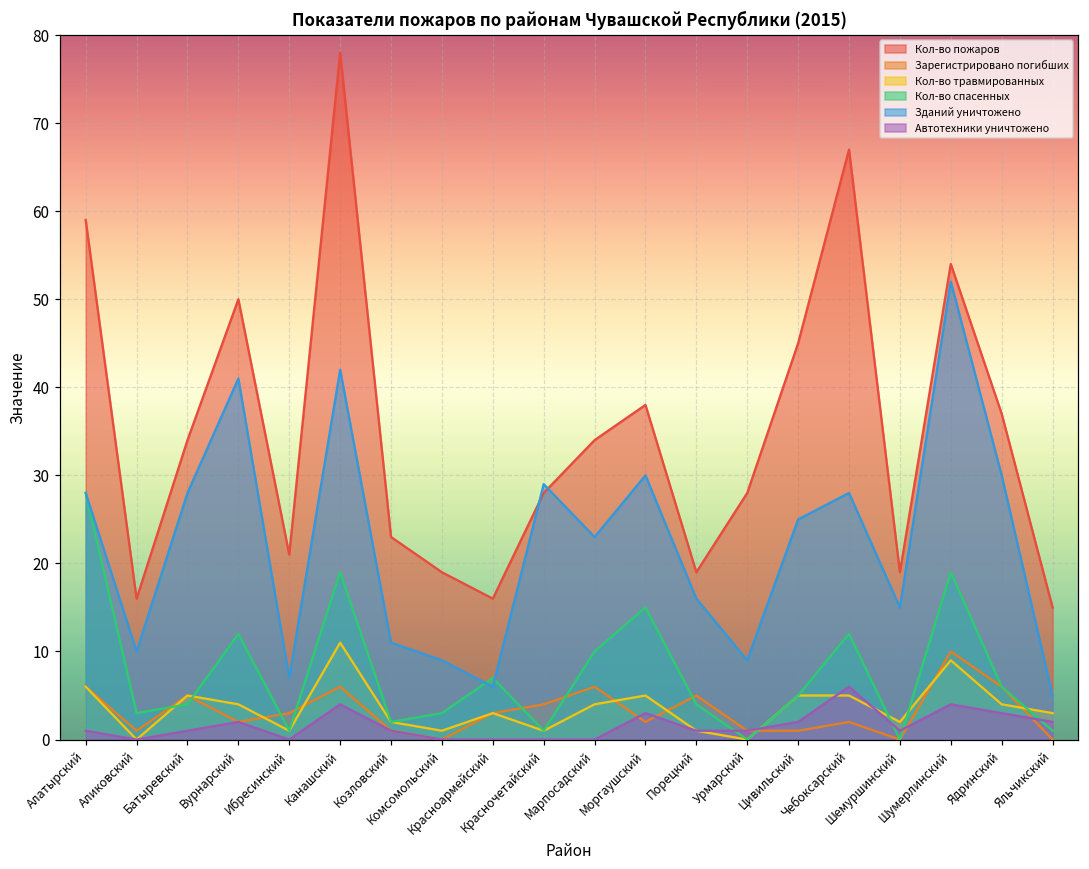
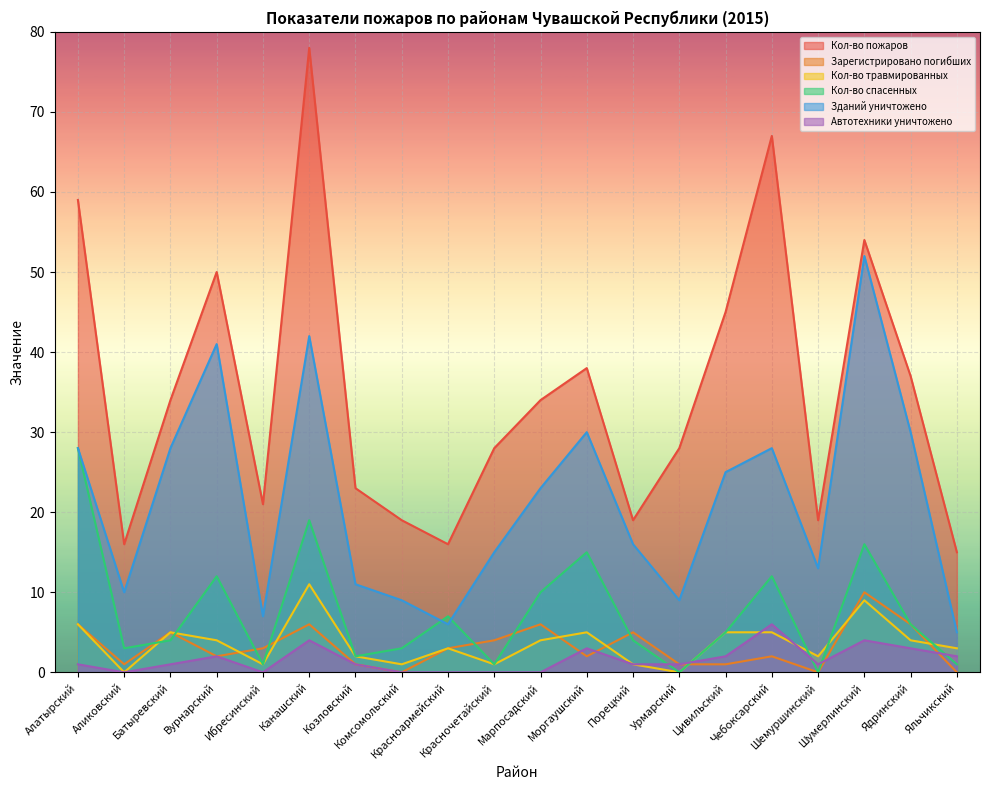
Зданий уничтожено, Красночетайский: 29 -> 15
Зданий уничтожено, Шемуршинский: 15 -> 13
Кол-во спасенных, Шумерлинский: 19 -> 16
